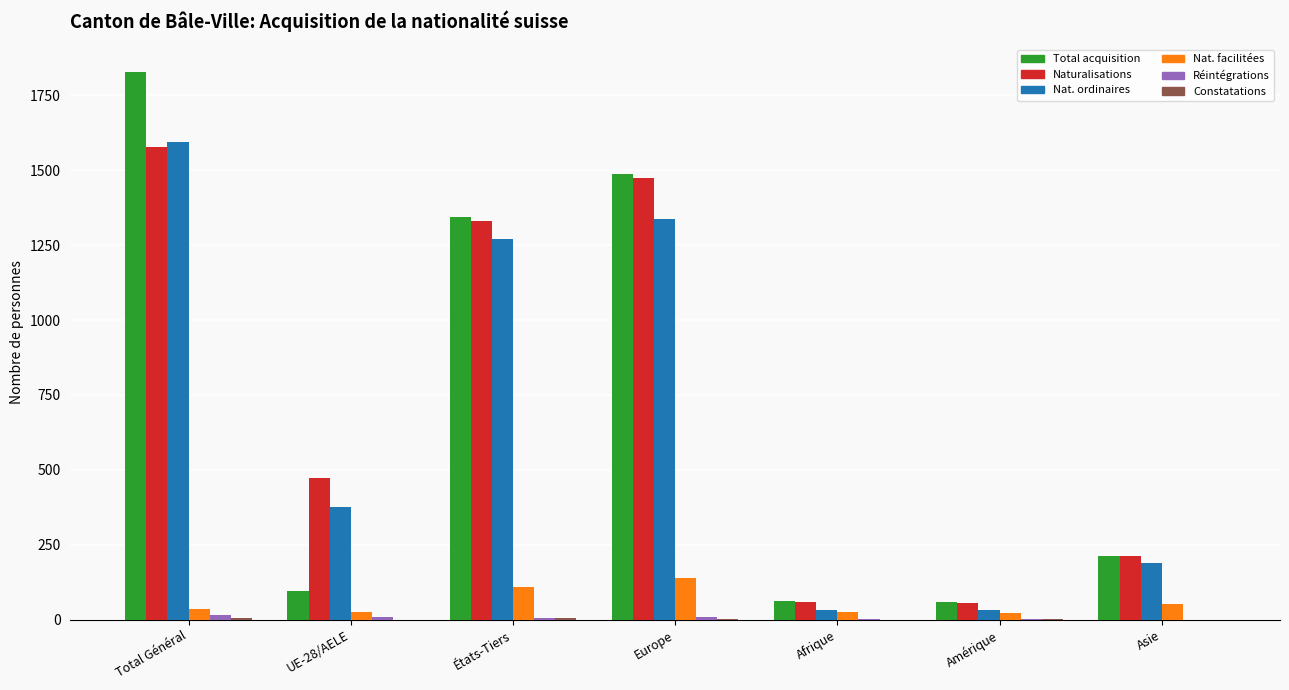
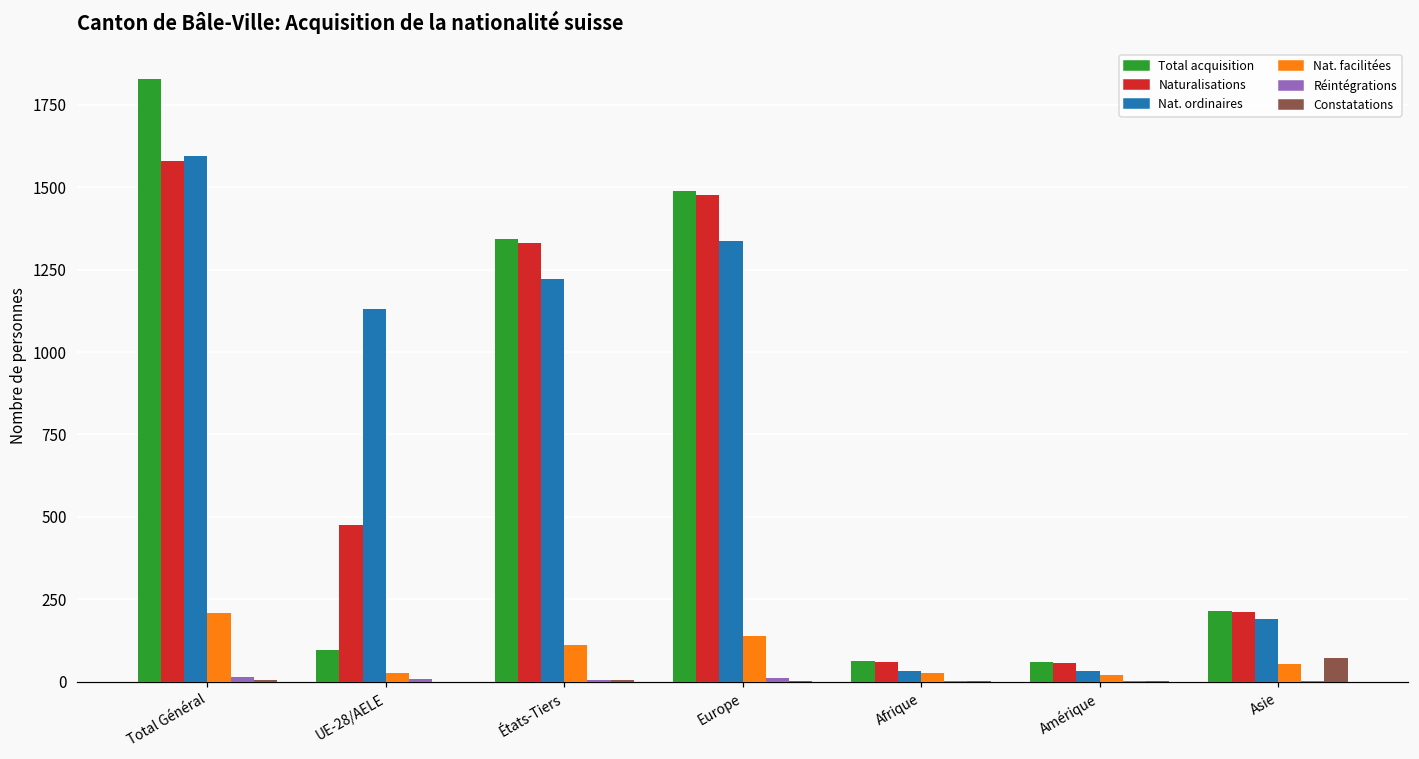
Nat. facilitées, Total Général: 40 -> 210
Nat. ordinaires, UE-28/AELE: 380 -> 1130
Nat. ordinaires, États-Tiers: 1270 -> 1220
Constatations, Asie: 0 -> 70
